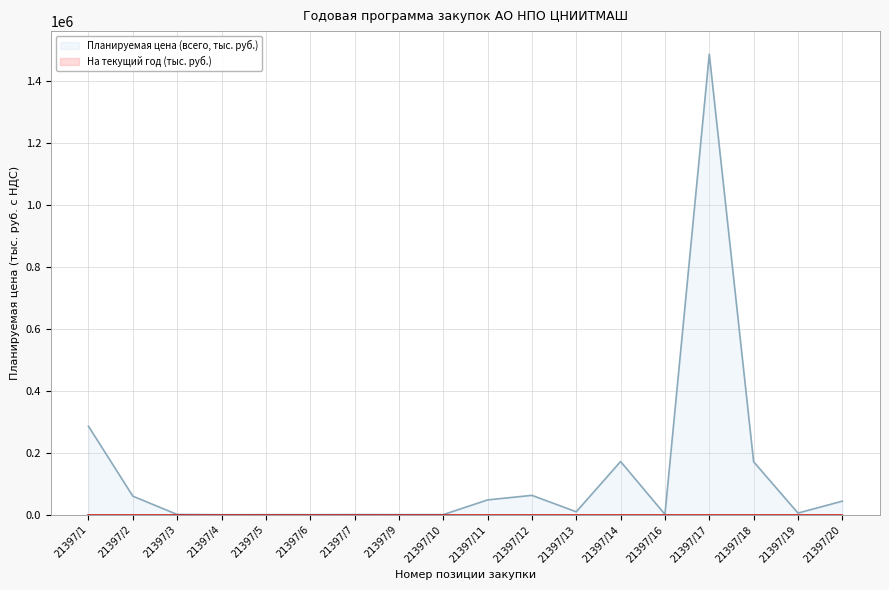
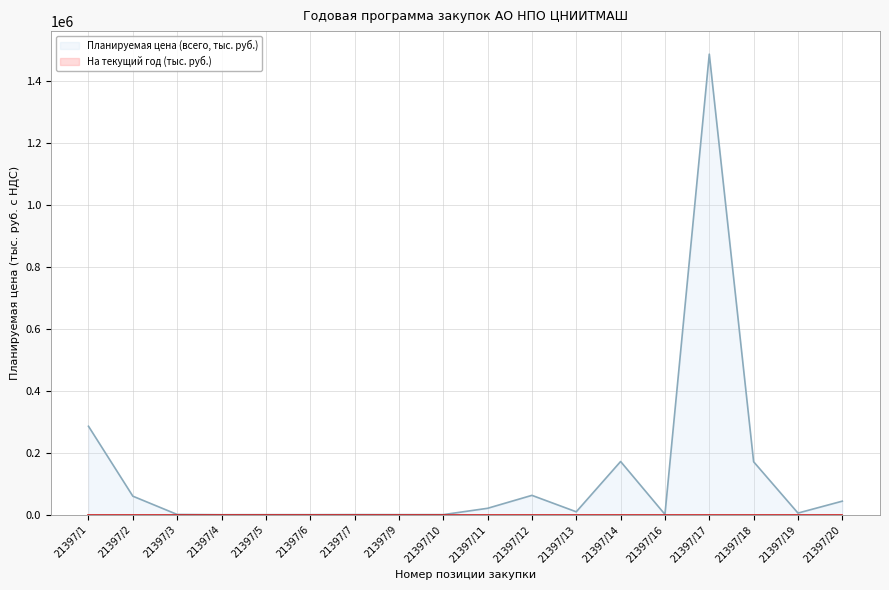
Планируемая цена (всего, тыс. руб.), 21397/11: 50000 -> 20000
